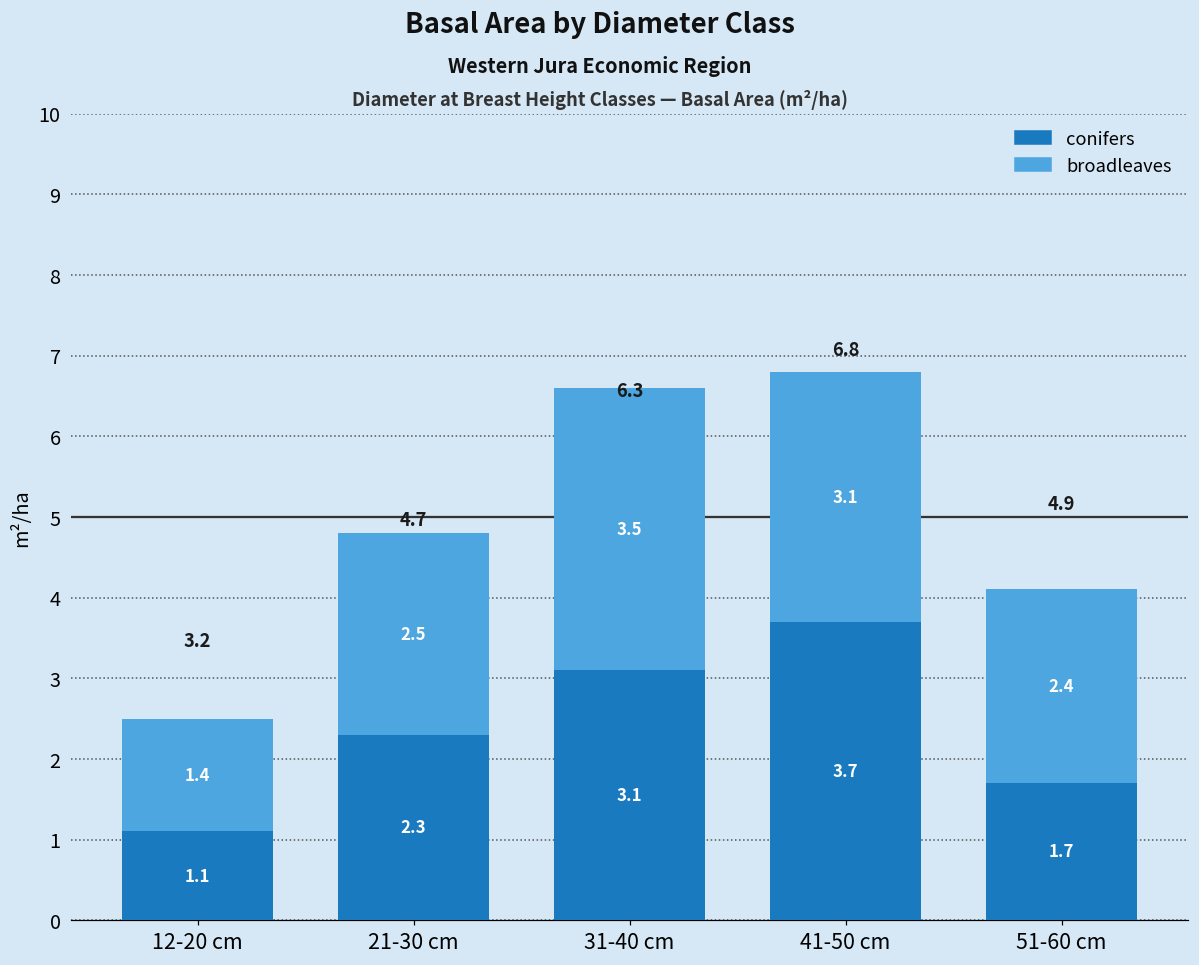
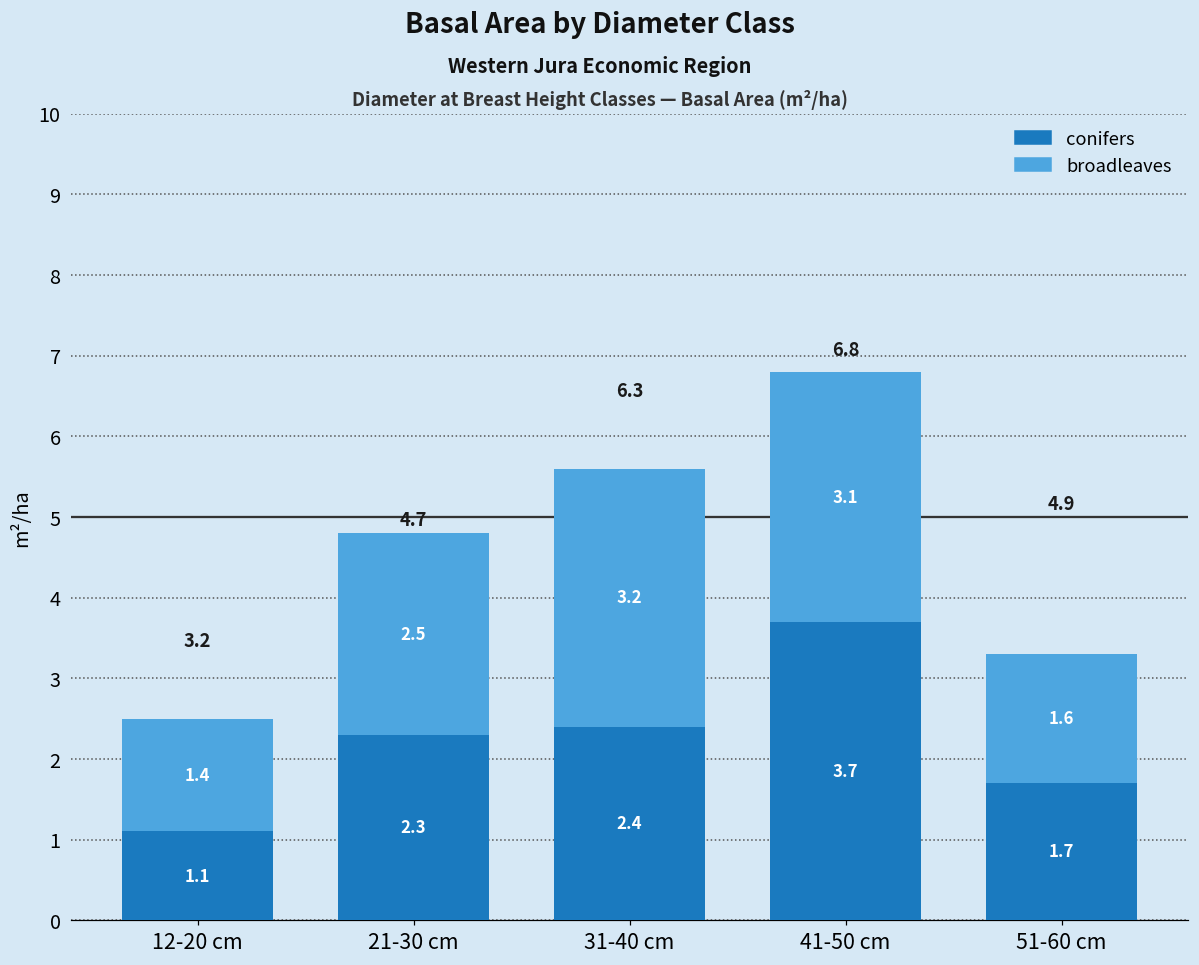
conifers, 31-40 cm: 3.1 -> 2.4
broadleaves, 31-40 cm: 3.5 -> 3.2
broadleaves, 51-60 cm: 2.4 -> 1.6
